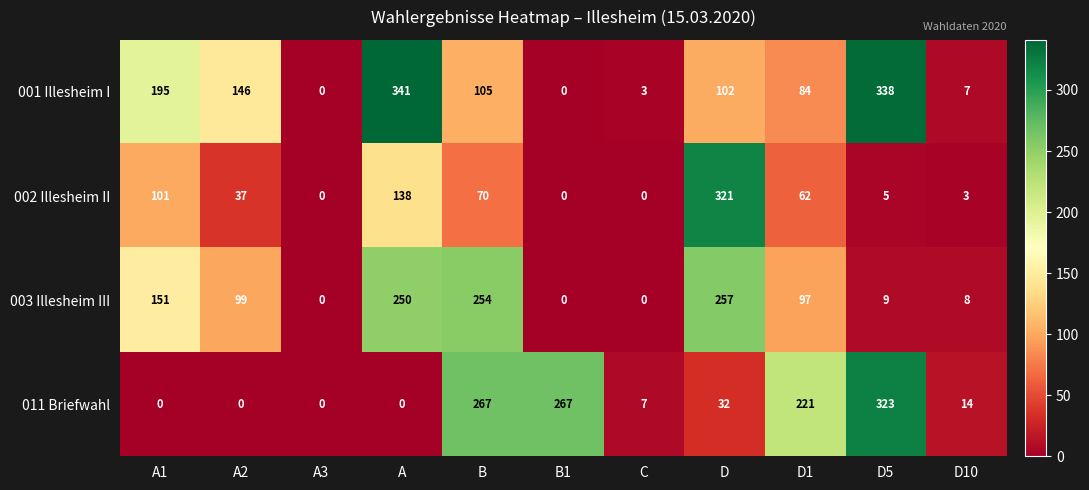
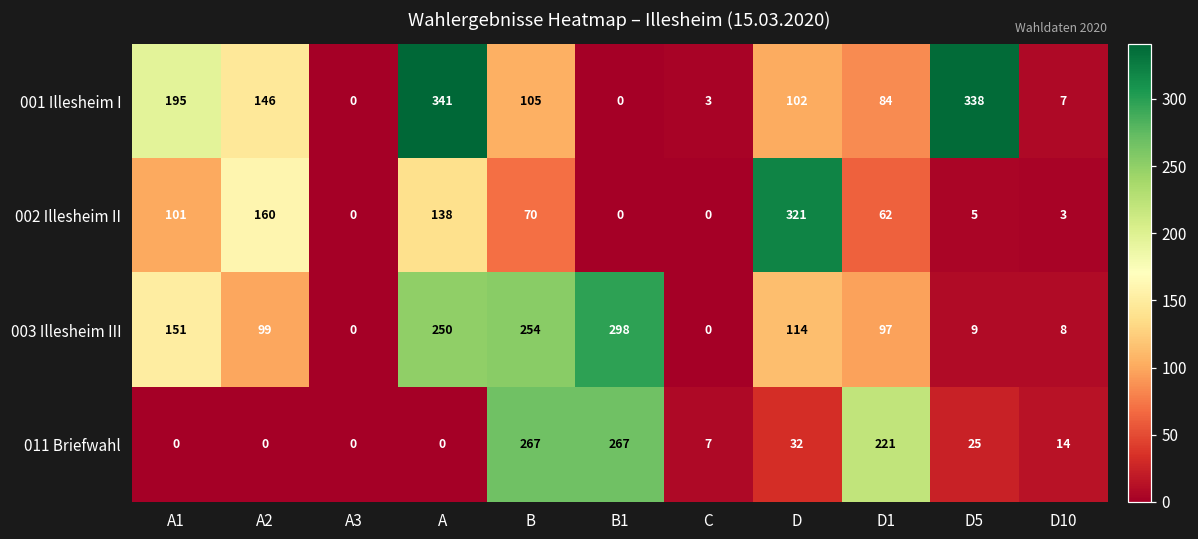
002 Illesheim II, A2: 37 -> 160
003 Illesheim III, B1: 0 -> 298
003 Illesheim III, D: 257 -> 114
011 Briefwahl, D5: 323 -> 25
